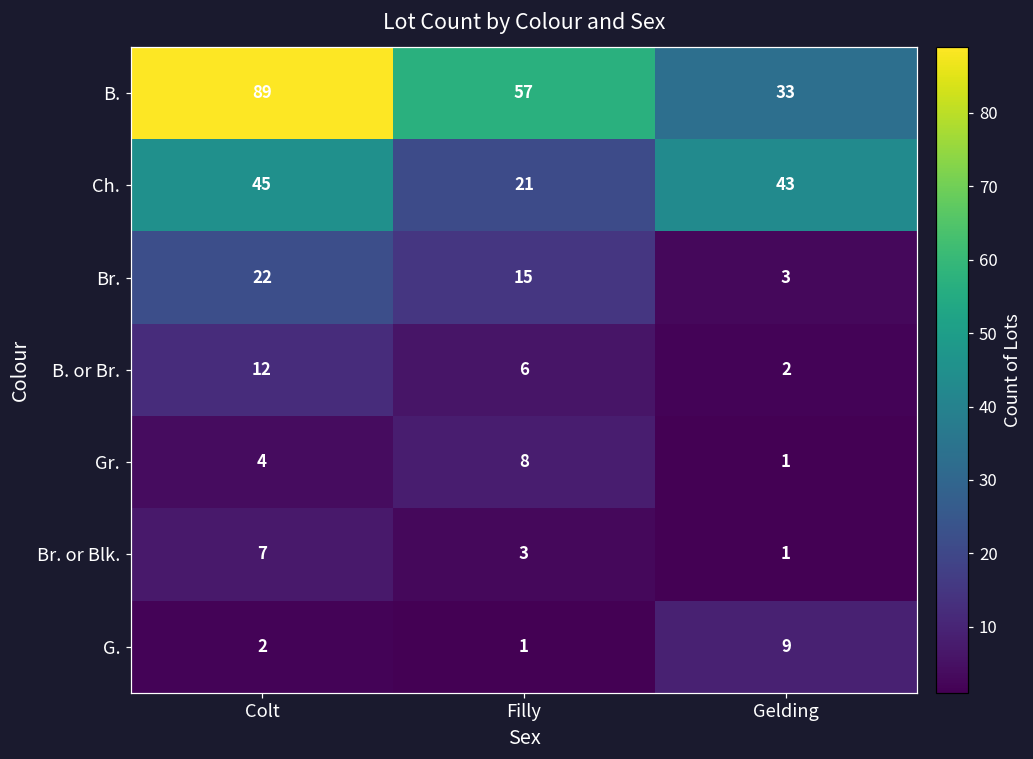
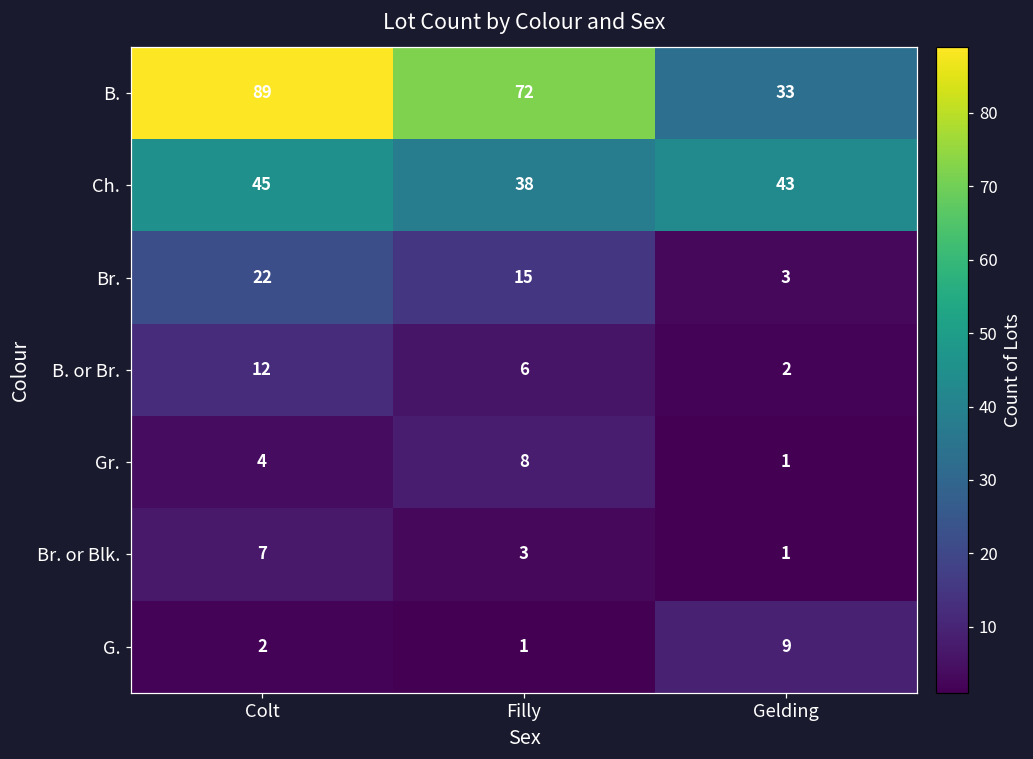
B., Filly: 57 -> 72
Ch., Filly: 21 -> 38
